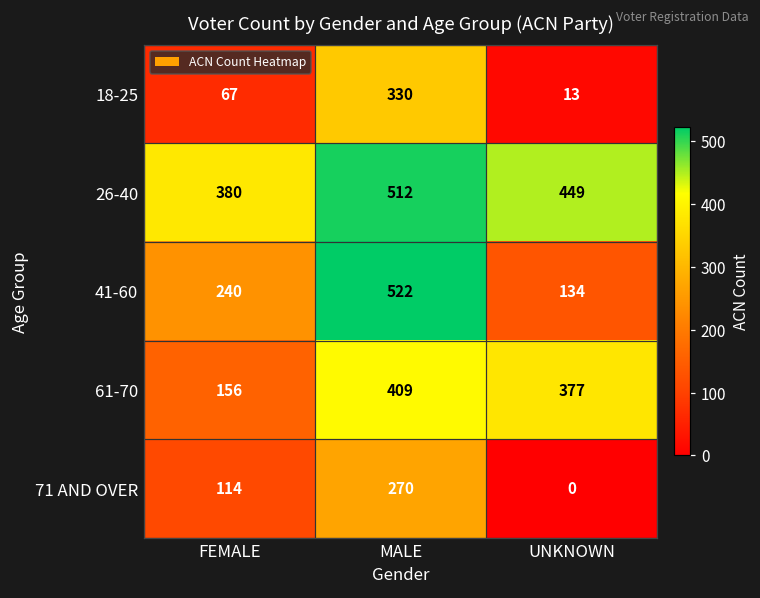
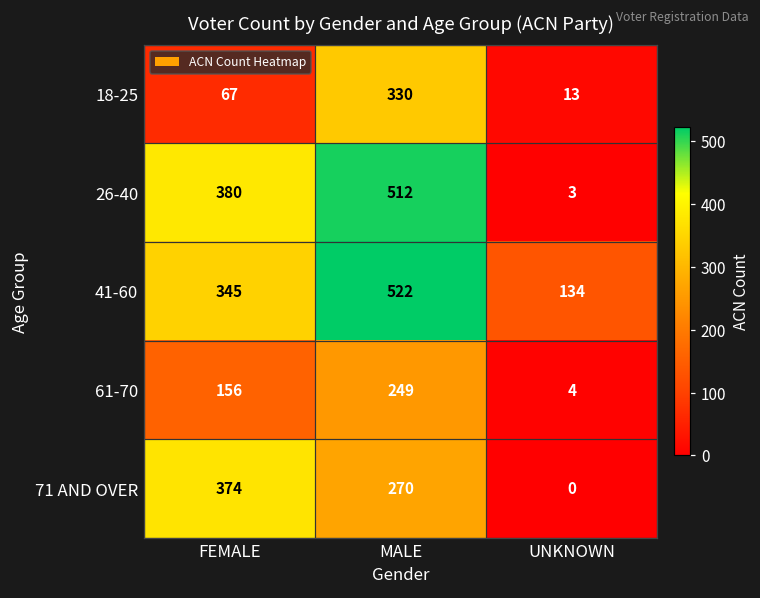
26-40, UNKNOWN: 449 -> 3
41-60, FEMALE: 240 -> 345
61-70, MALE: 409 -> 249
61-70, UNKNOWN: 377 -> 4
71 AND OVER, FEMALE: 114 -> 374
